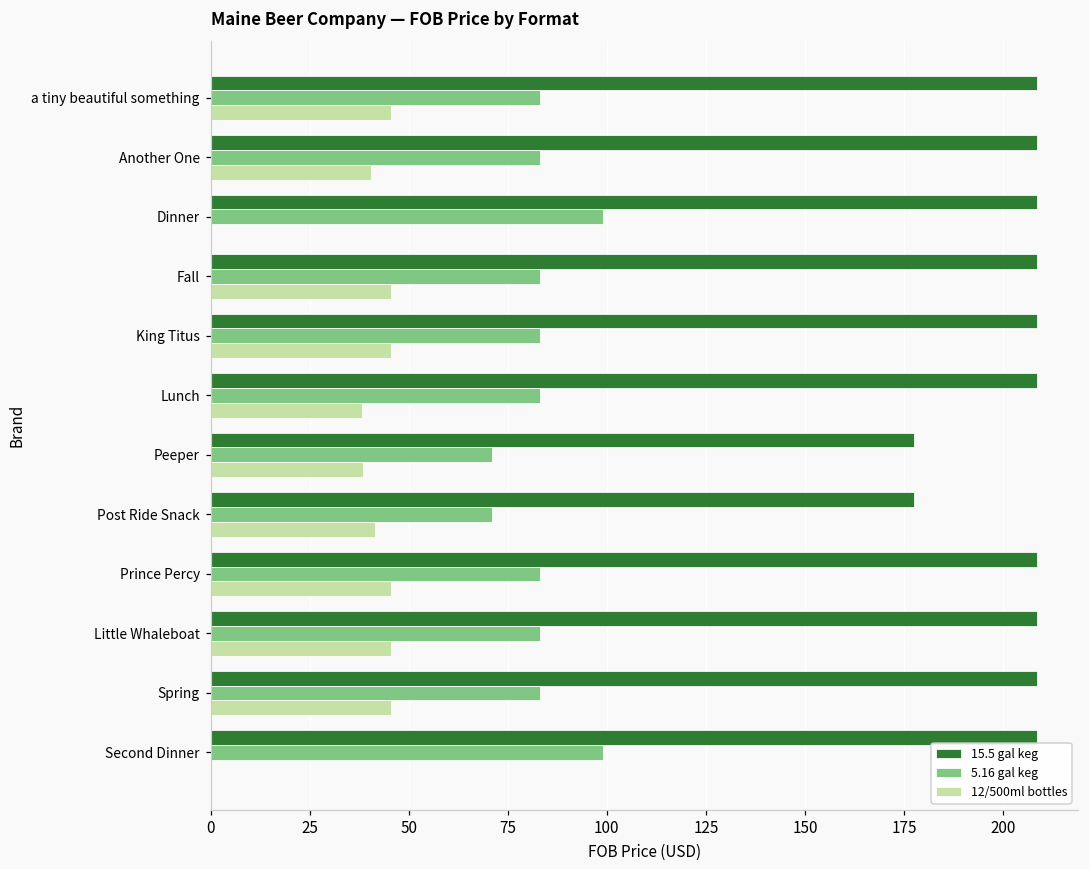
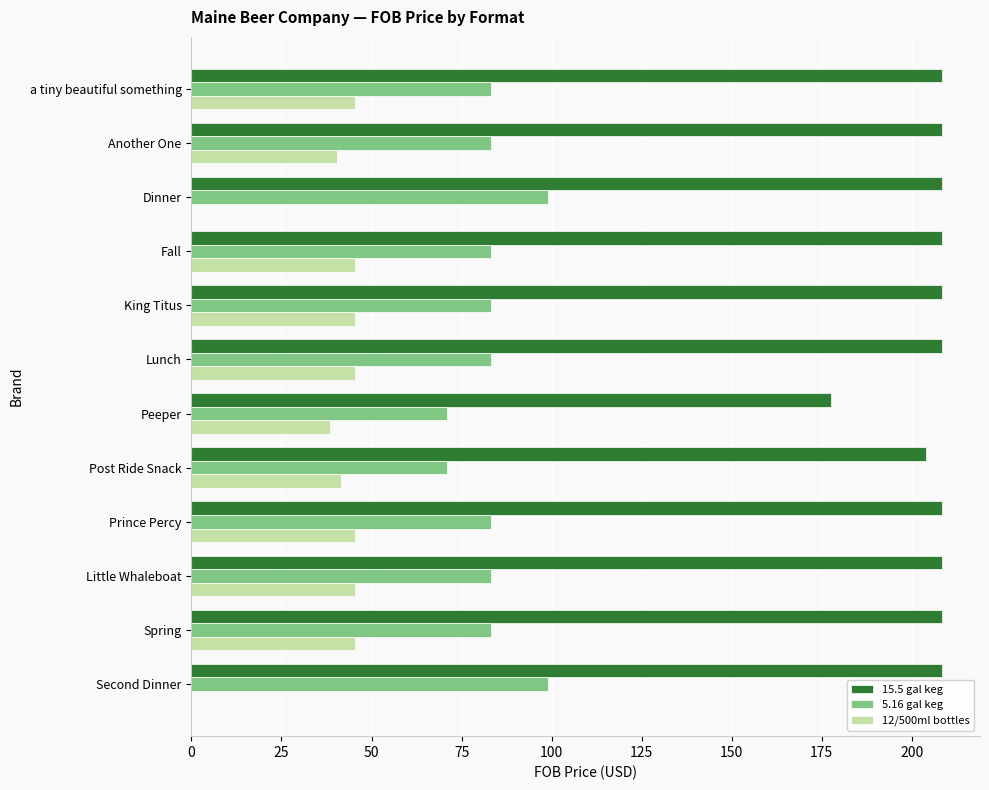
12/500ml bottles, Lunch: 38 -> 46
15.5 gal keg, Post Ride Snack: 178 -> 204
